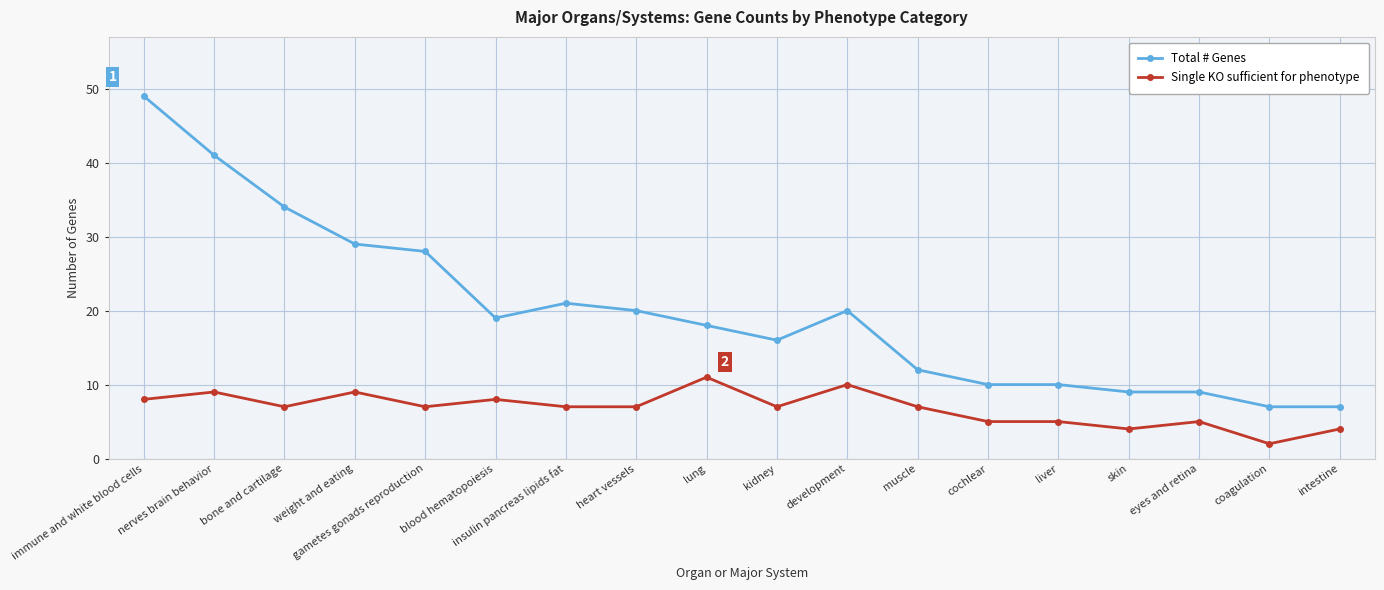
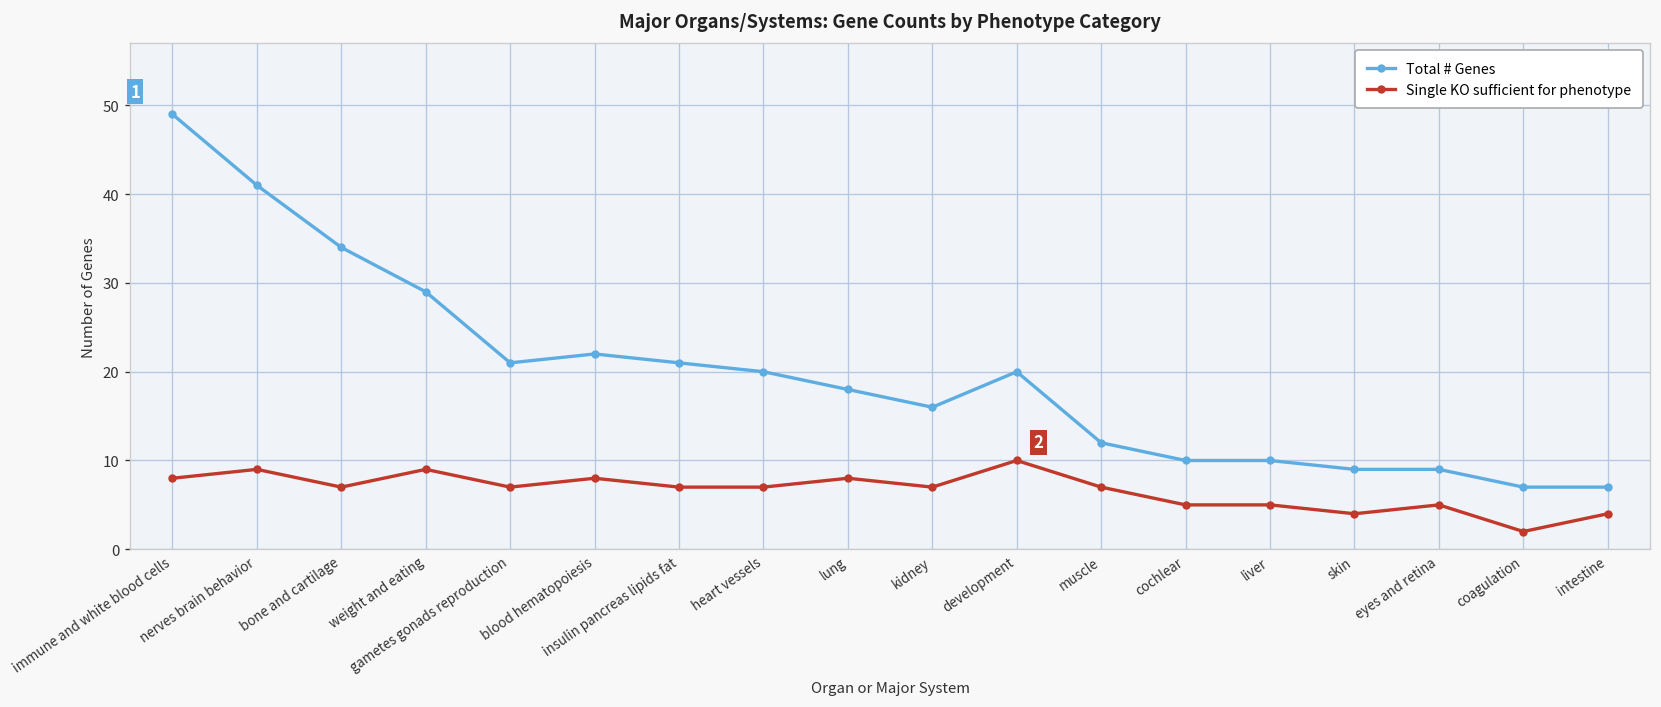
Total # Genes, gametes gonads reproduction: 28 -> 21
Total # Genes, blood hematopoiesis: 19 -> 22
Single KO sufficient for phenotype, lung: 11 -> 8
